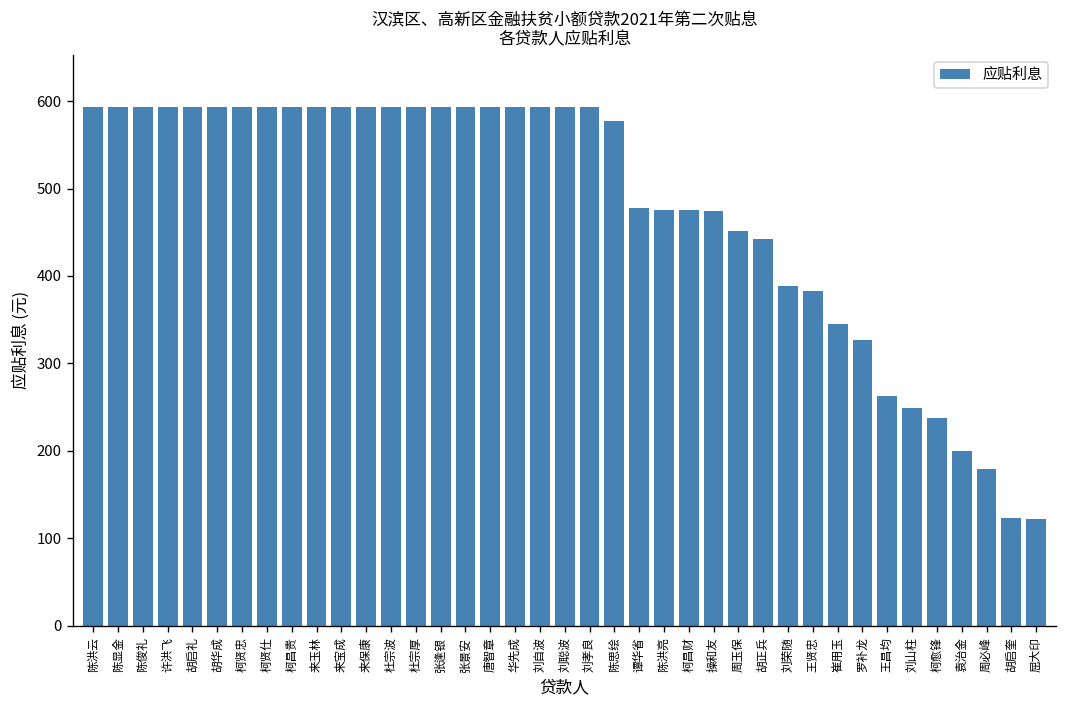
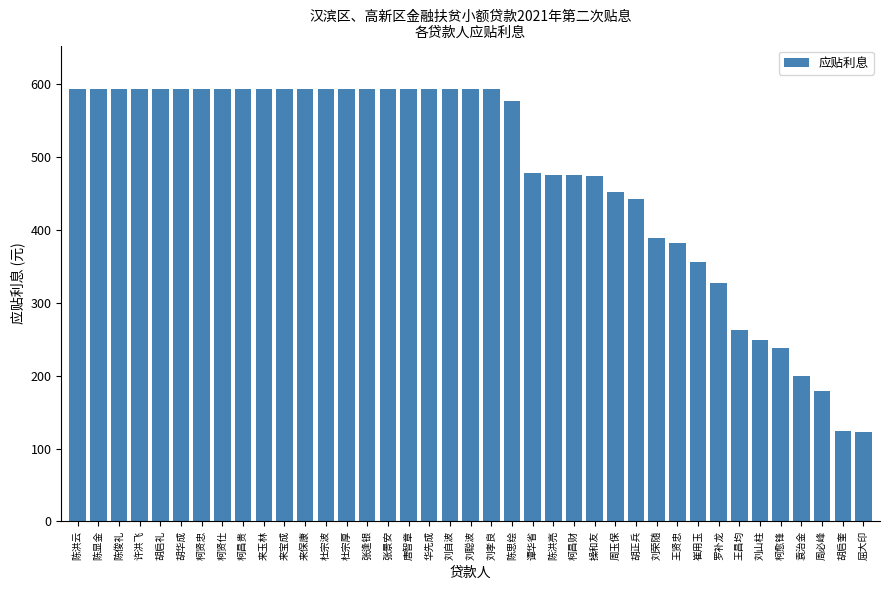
崔用玉: 350 -> 360
